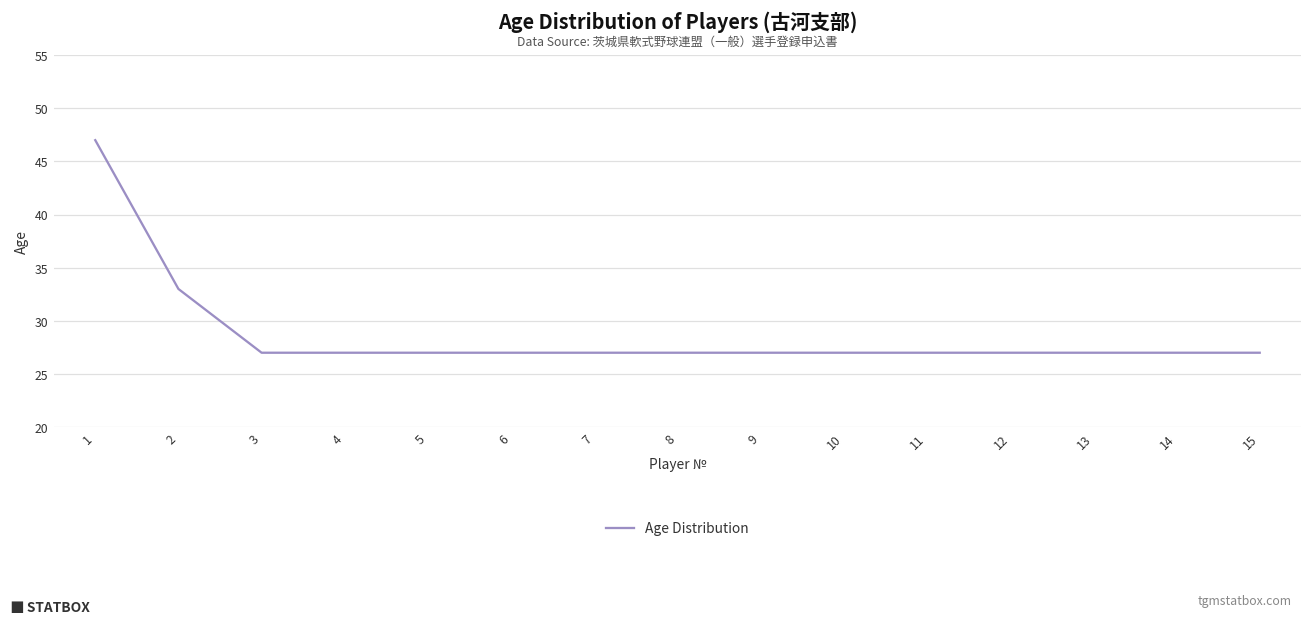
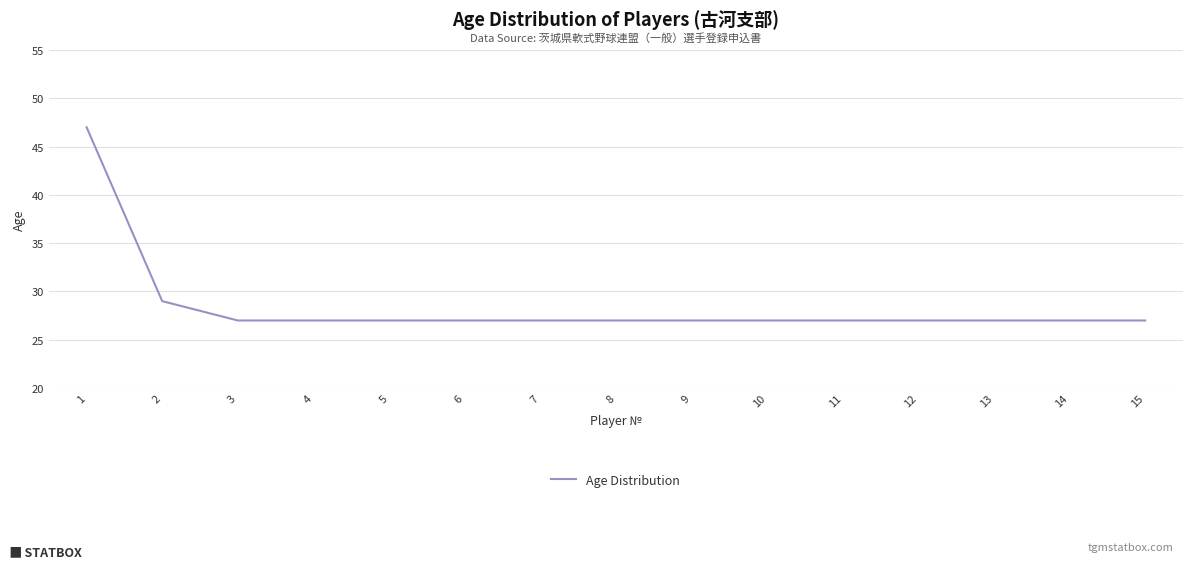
2: 33 -> 29
